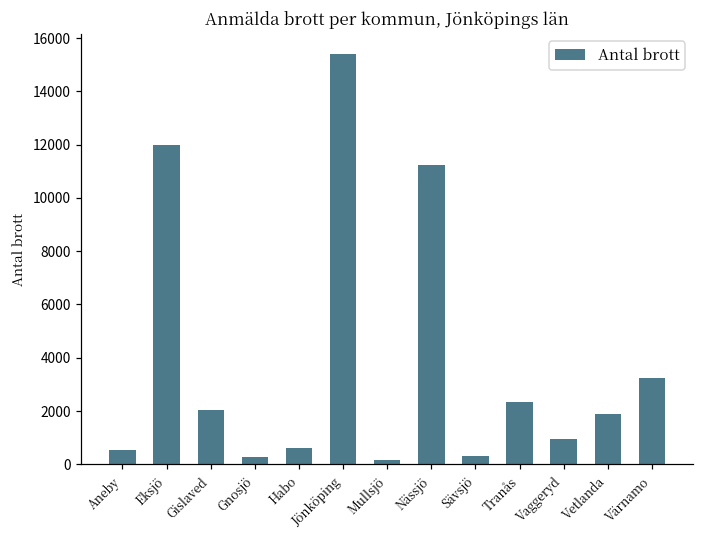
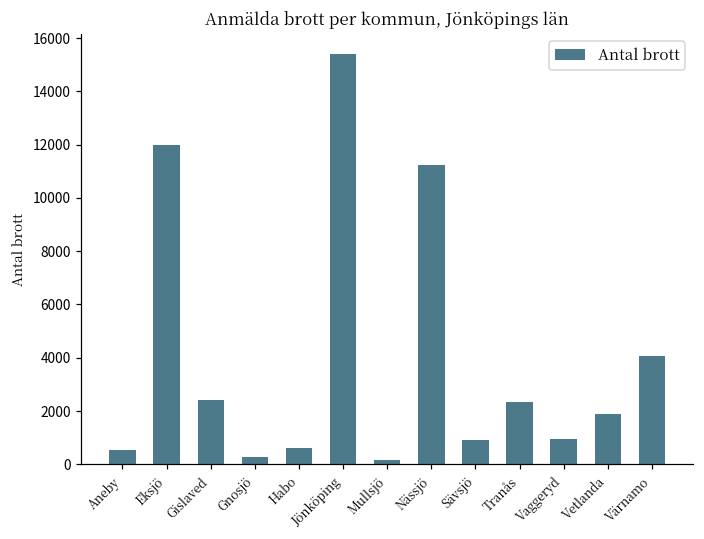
Gislaved: 2000 -> 2400
Sävsjö: 300 -> 900
Värnamo: 3200 -> 4100
